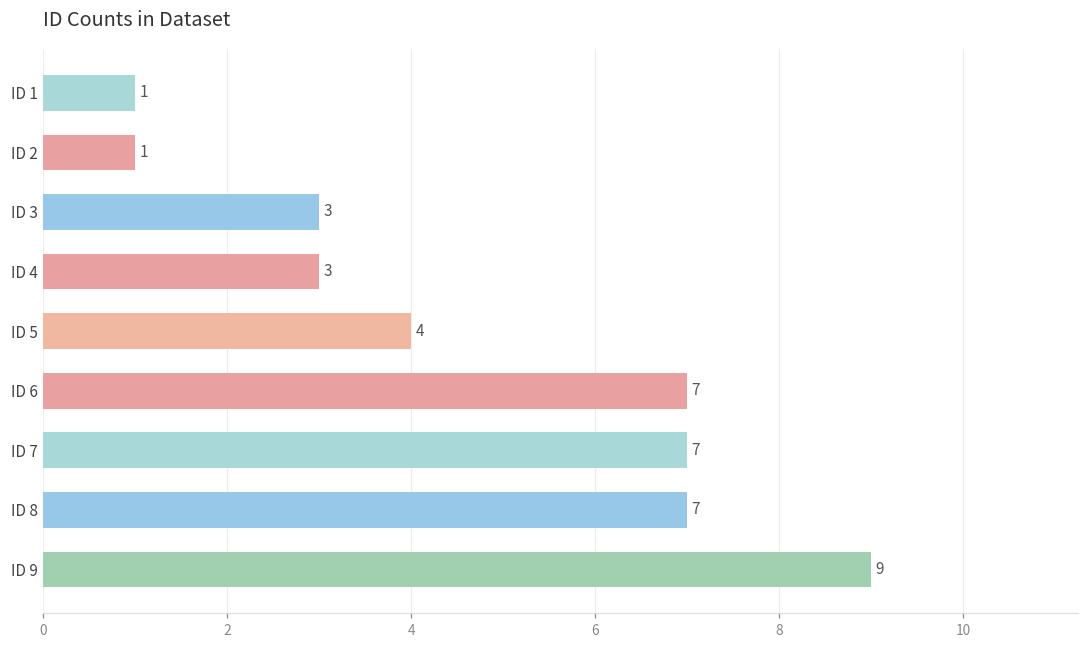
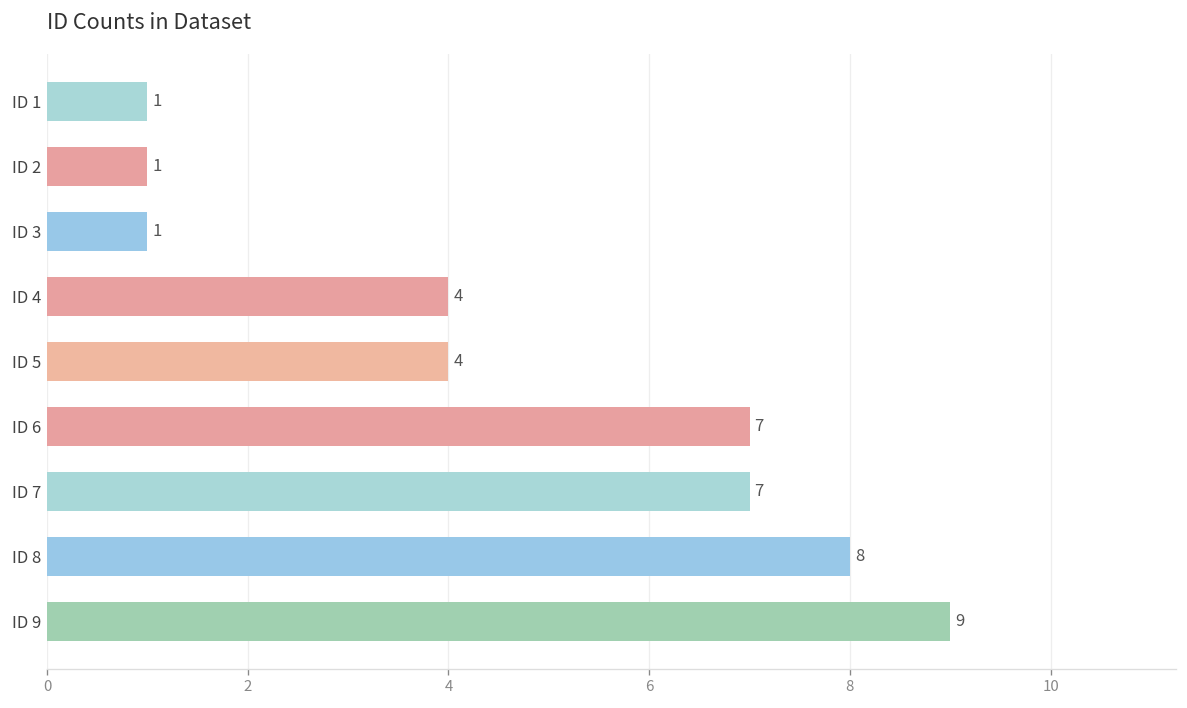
ID 3: 3 -> 1
ID 4: 3 -> 4
ID 8: 7 -> 8
